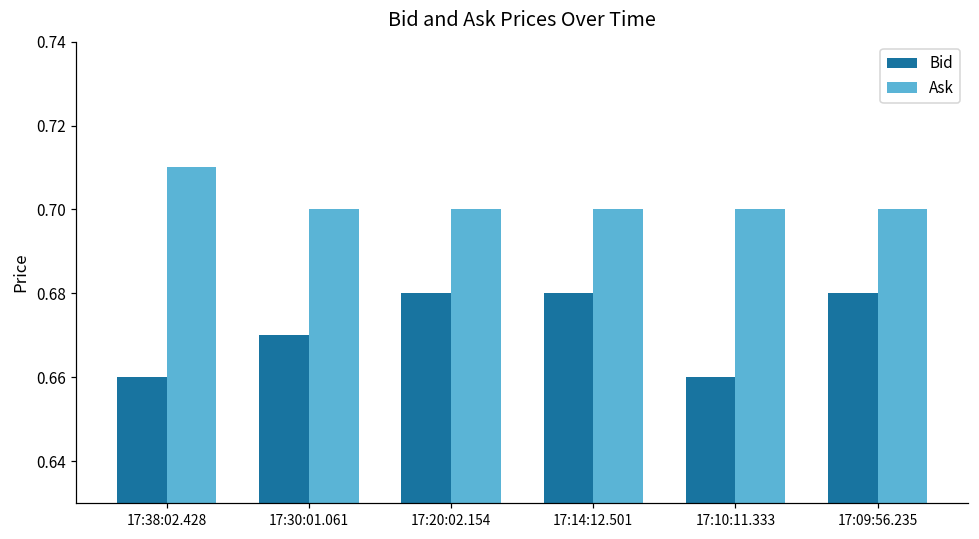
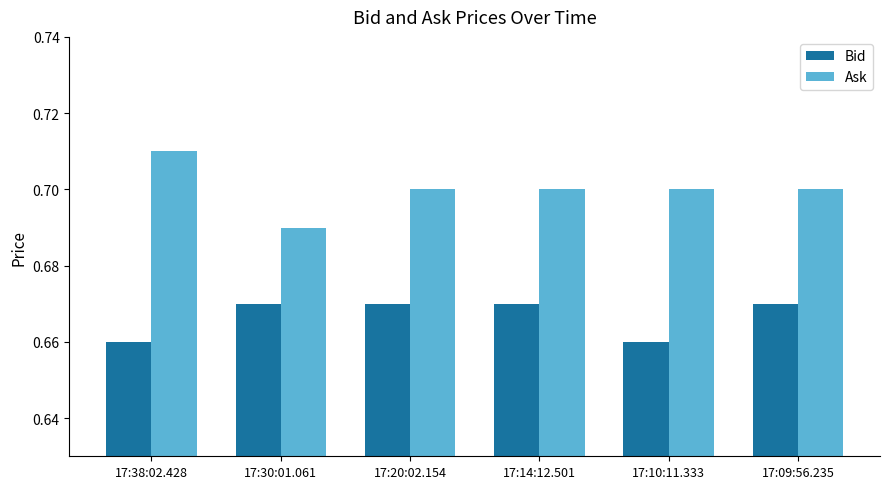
Ask, 17:30:01.061: 0.70 -> 0.69
Bid, 17:20:02.154: 0.68 -> 0.67
Bid, 17:14:12.501: 0.68 -> 0.67
Bid, 17:09:56.235: 0.68 -> 0.67
